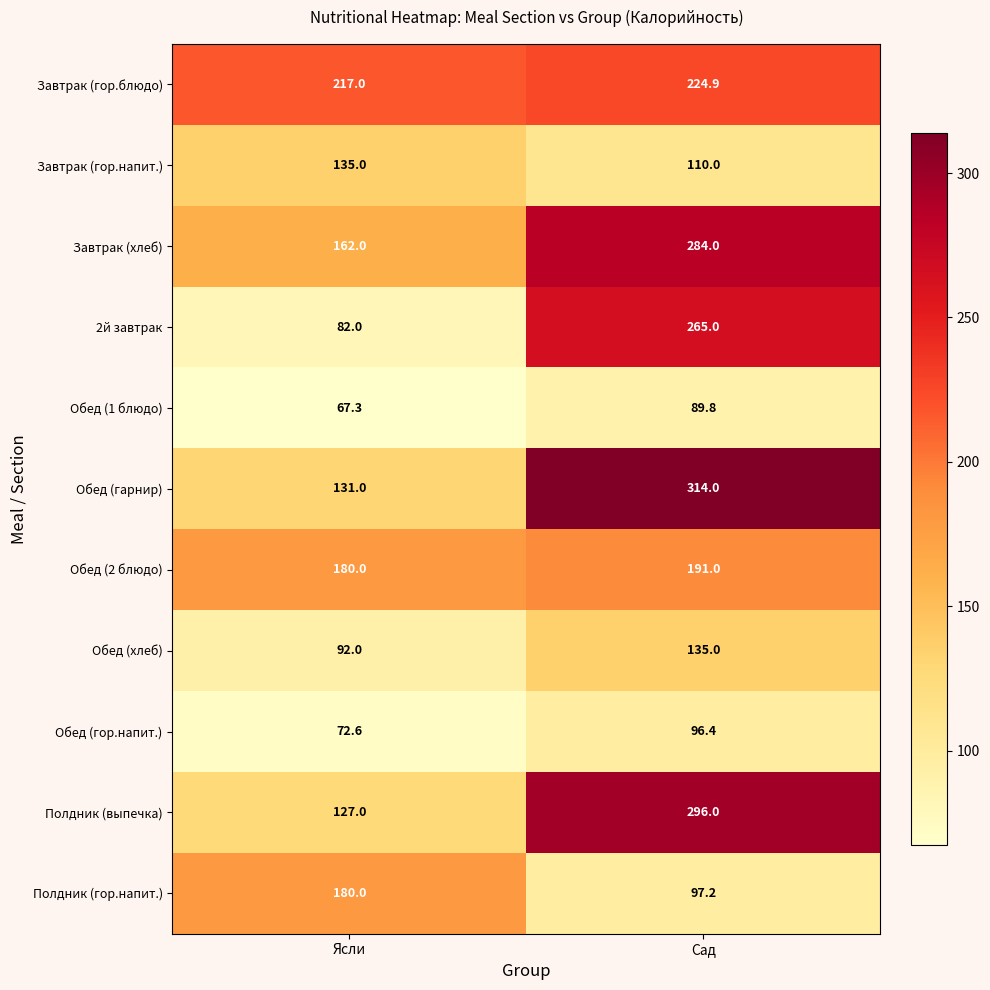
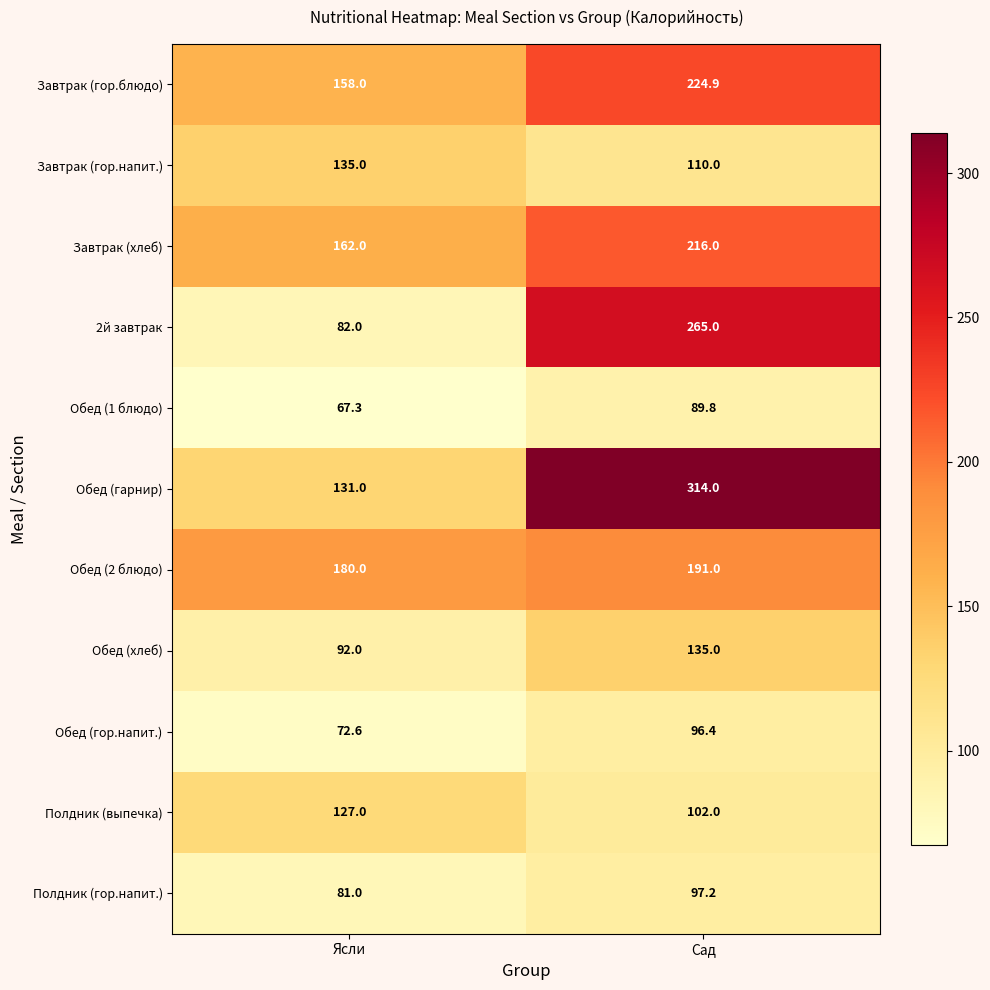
Завтрак (гор.блюдо), Ясли: 217.0 -> 158.0
Завтрак (хлеб), Сад: 284.0 -> 216.0
Полдник (выпечка), Сад: 296.0 -> 102.0
Полдник (гор.напит.), Ясли: 180.0 -> 81.0
